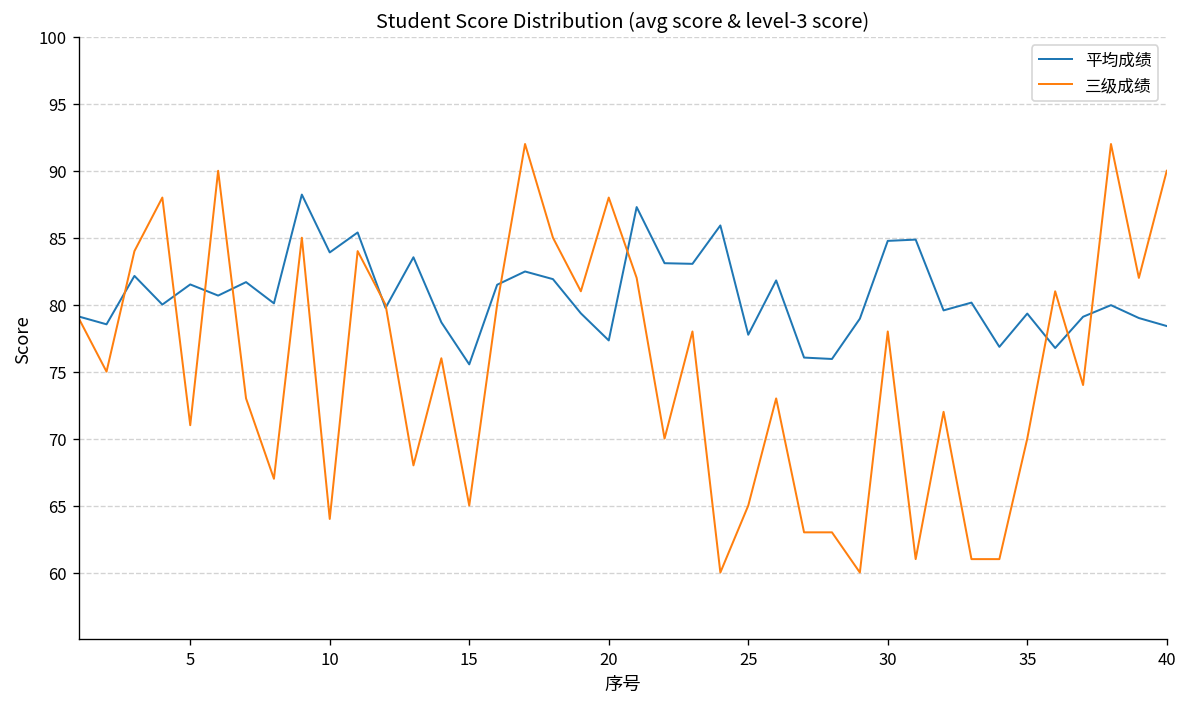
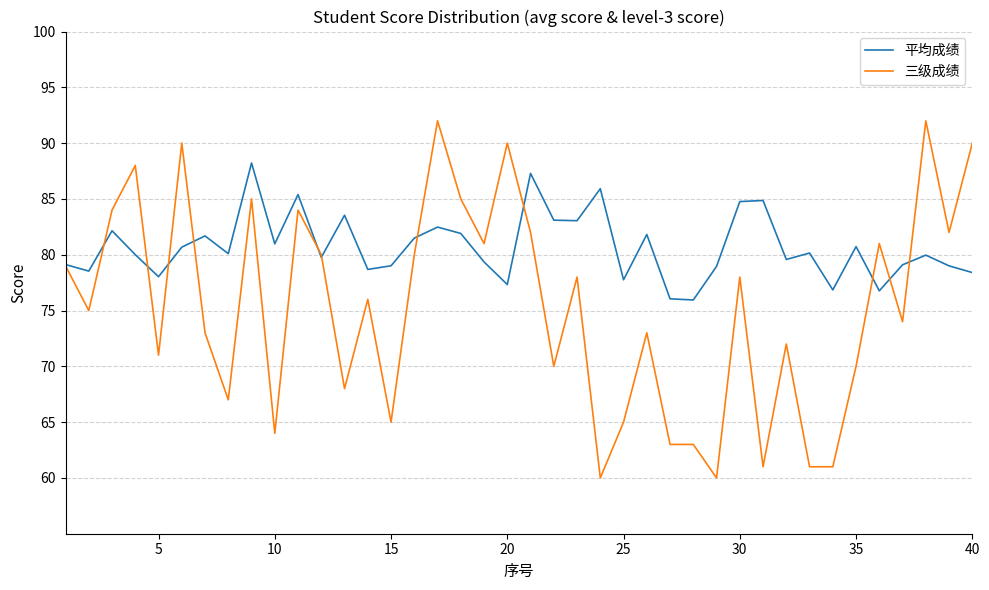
平均成绩, 5: 81.5 -> 78.0
平均成绩, 10: 83.9 -> 81.0
平均成绩, 15: 75.5 -> 79.0
三级成绩, 20: 88 -> 90
平均成绩, 35: 79.3 -> 80.7
